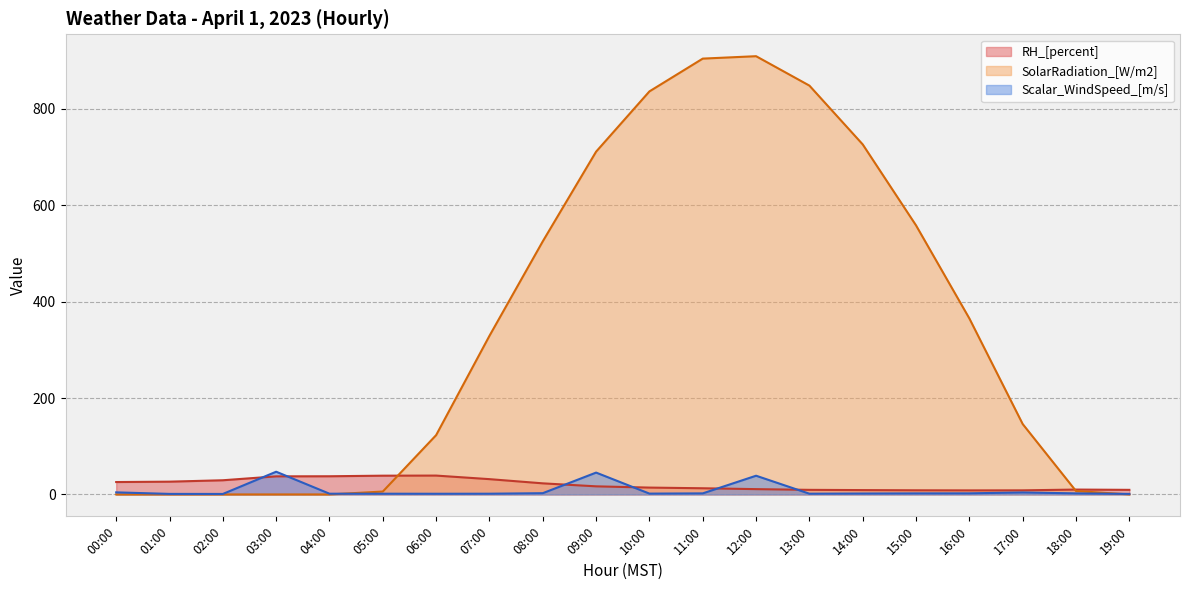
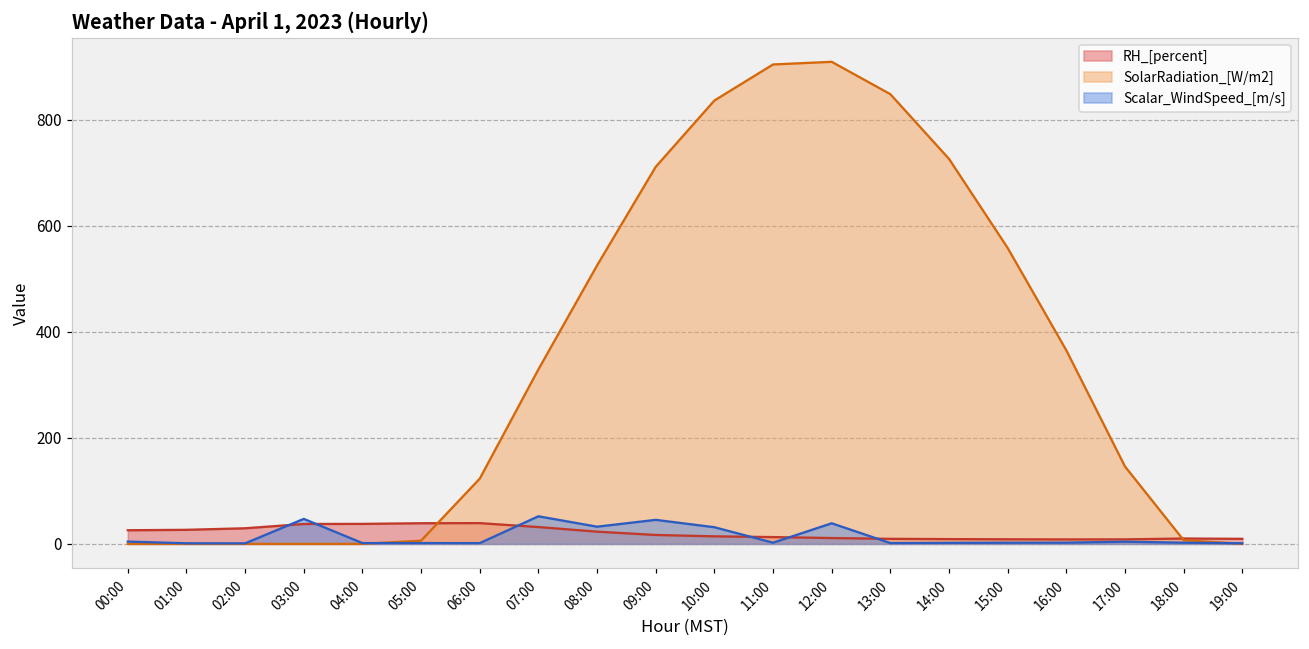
Scalar_WindSpeed_[m/s], 07:00: 0 -> 50
Scalar_WindSpeed_[m/s], 08:00: 0 -> 30
Scalar_WindSpeed_[m/s], 10:00: 0 -> 30
